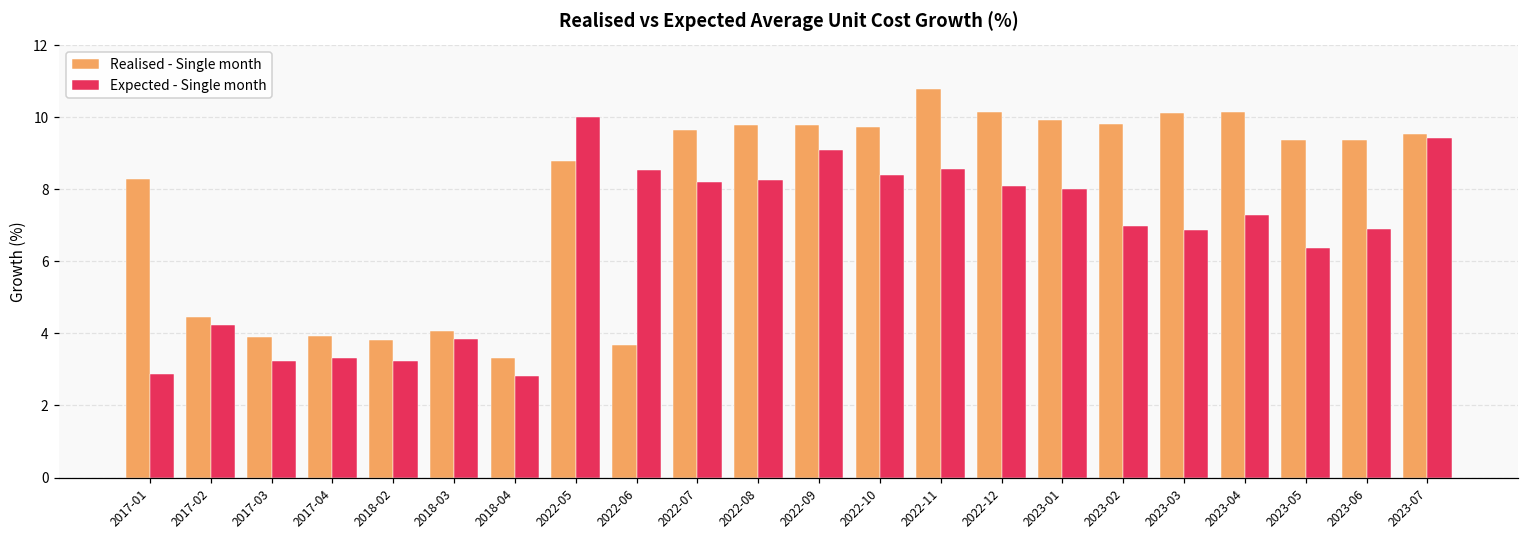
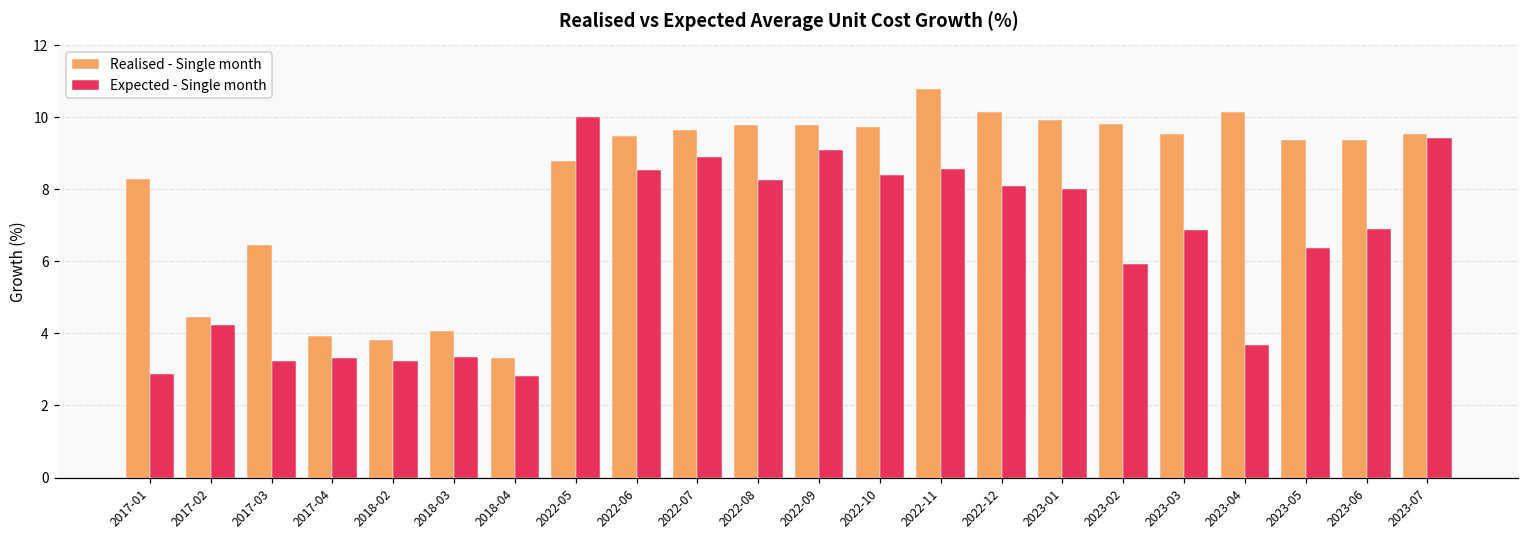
Realised - Single month, 2017-03: 3.9 -> 6.4
Expected - Single month, 2018-03: 3.8 -> 3.3
Realised - Single month, 2022-06: 3.7 -> 9.5
Expected - Single month, 2022-07: 8.2 -> 8.9
Expected - Single month, 2023-02: 7.0 -> 5.9
Realised - Single month, 2023-03: 10.1 -> 9.5
Expected - Single month, 2023-04: 7.3 -> 3.7
